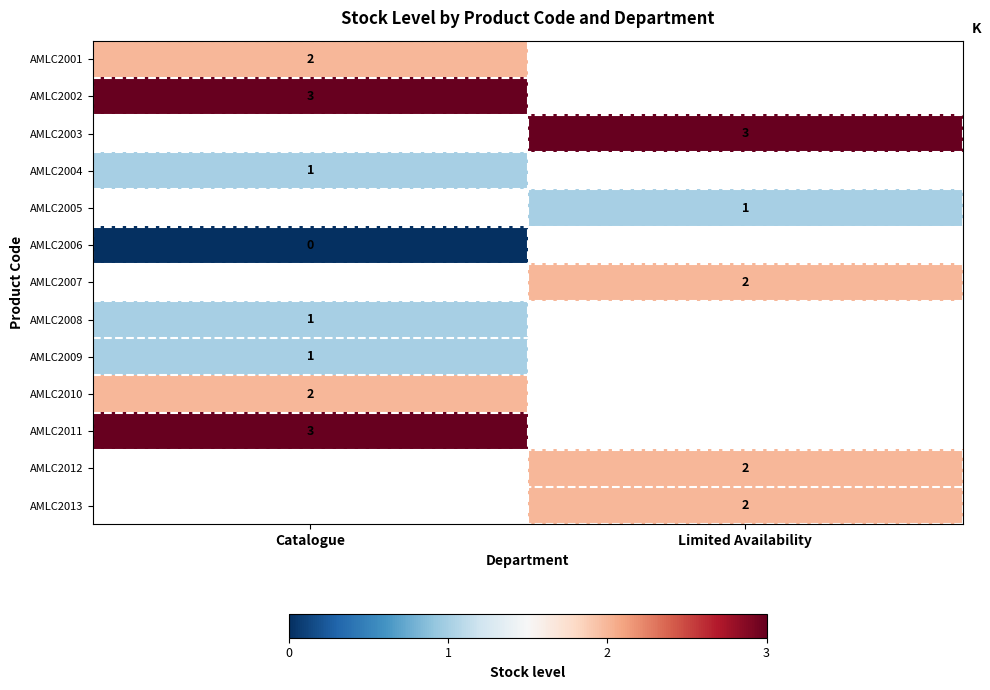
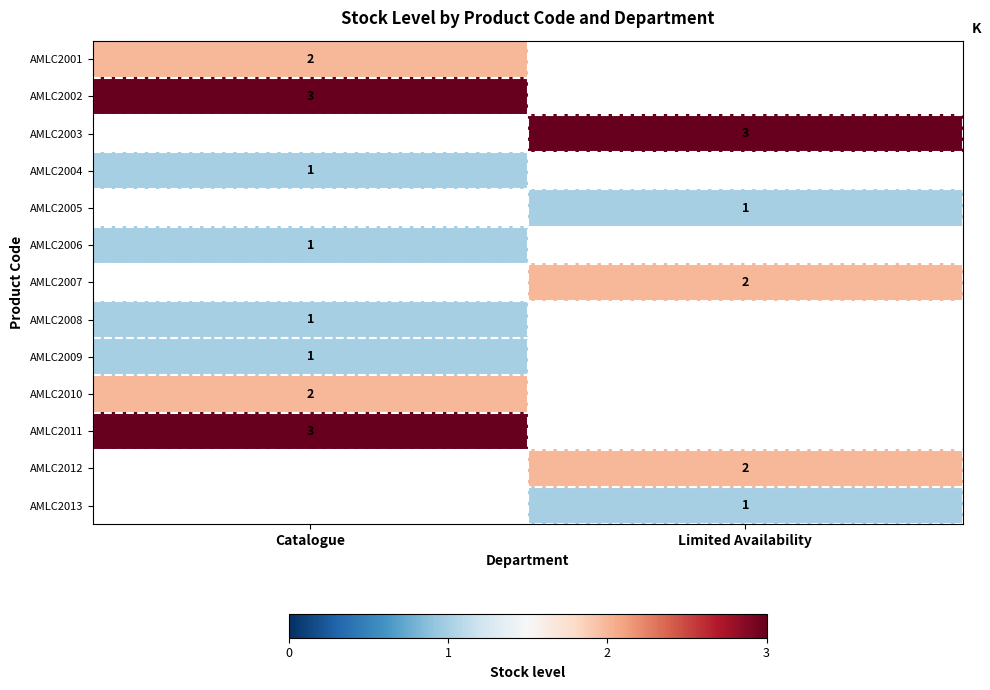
AMLC2006, Catalogue: 0 -> 1
AMLC2013, Limited Availability: 2 -> 1
